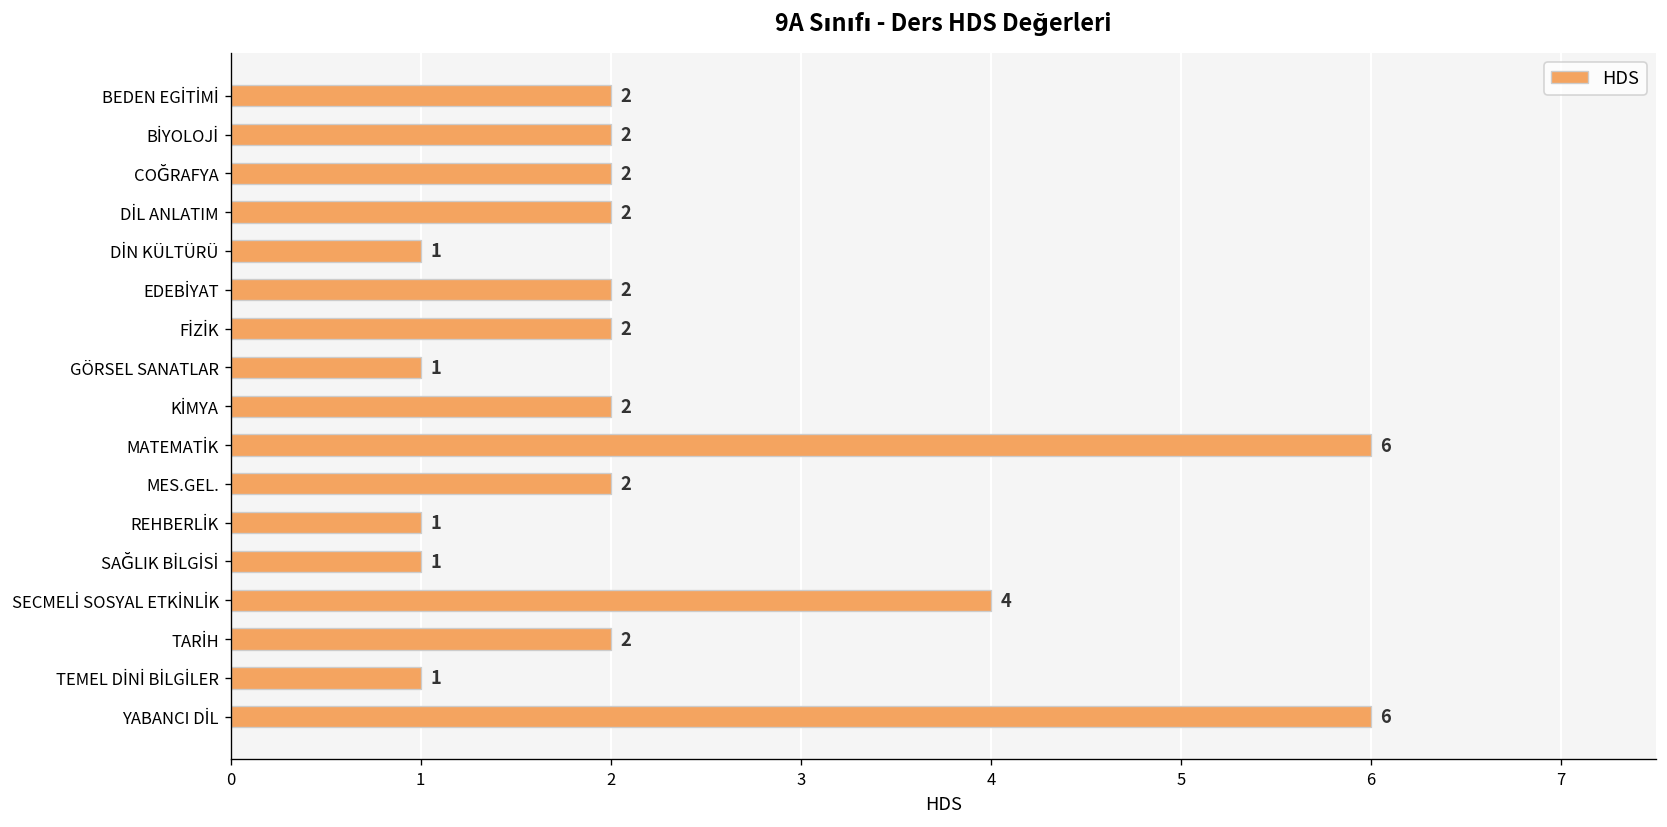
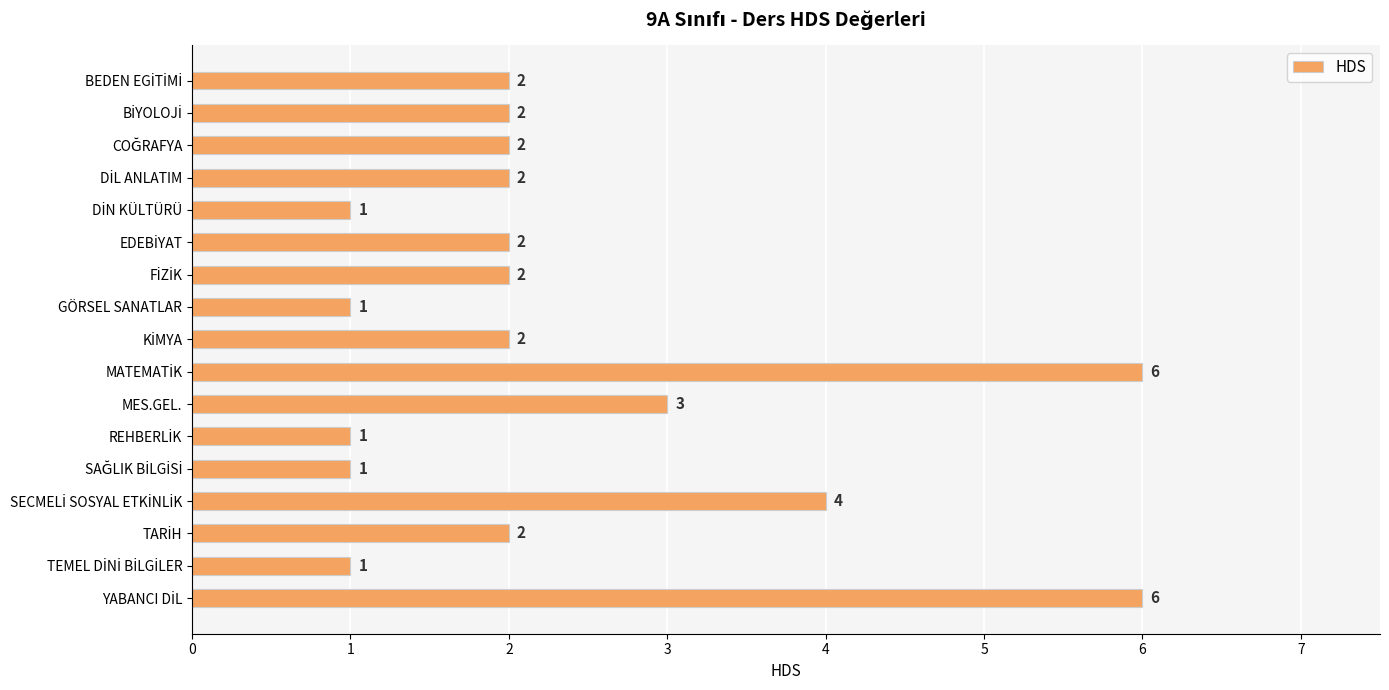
MES.GEL.: 2 -> 3
